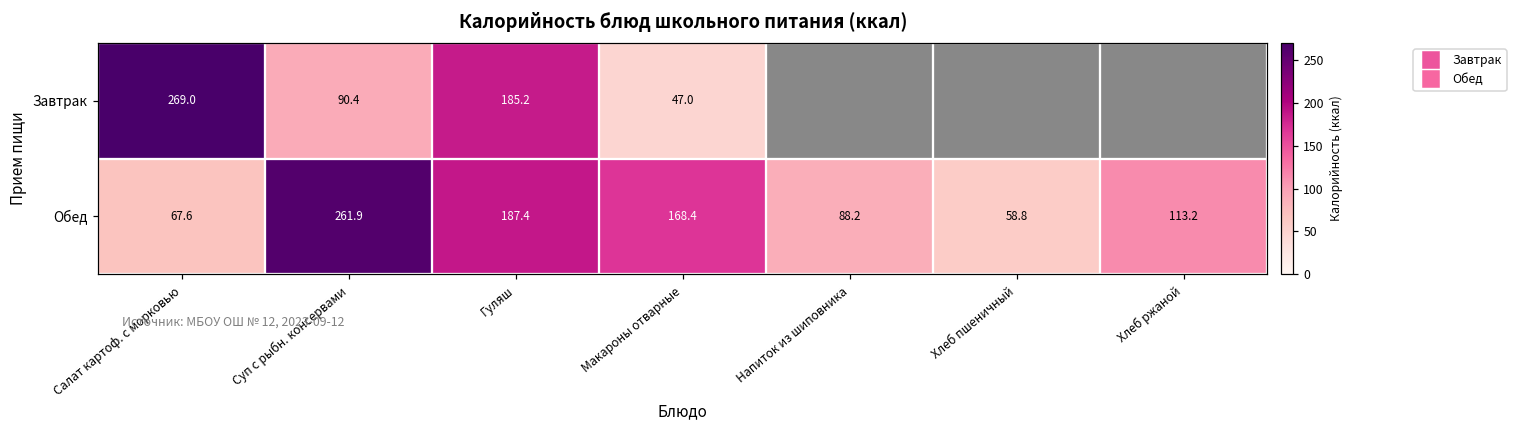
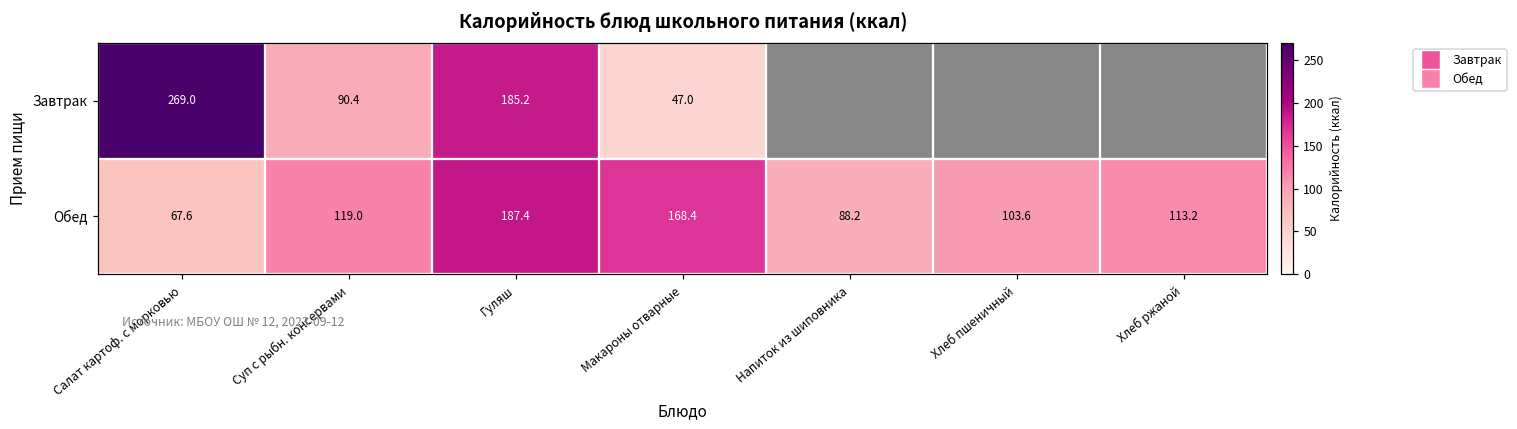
Обед, Суп с рыбн. консервами: 261.9 -> 119.0
Обед, Хлеб пшеничный: 58.8 -> 103.6
